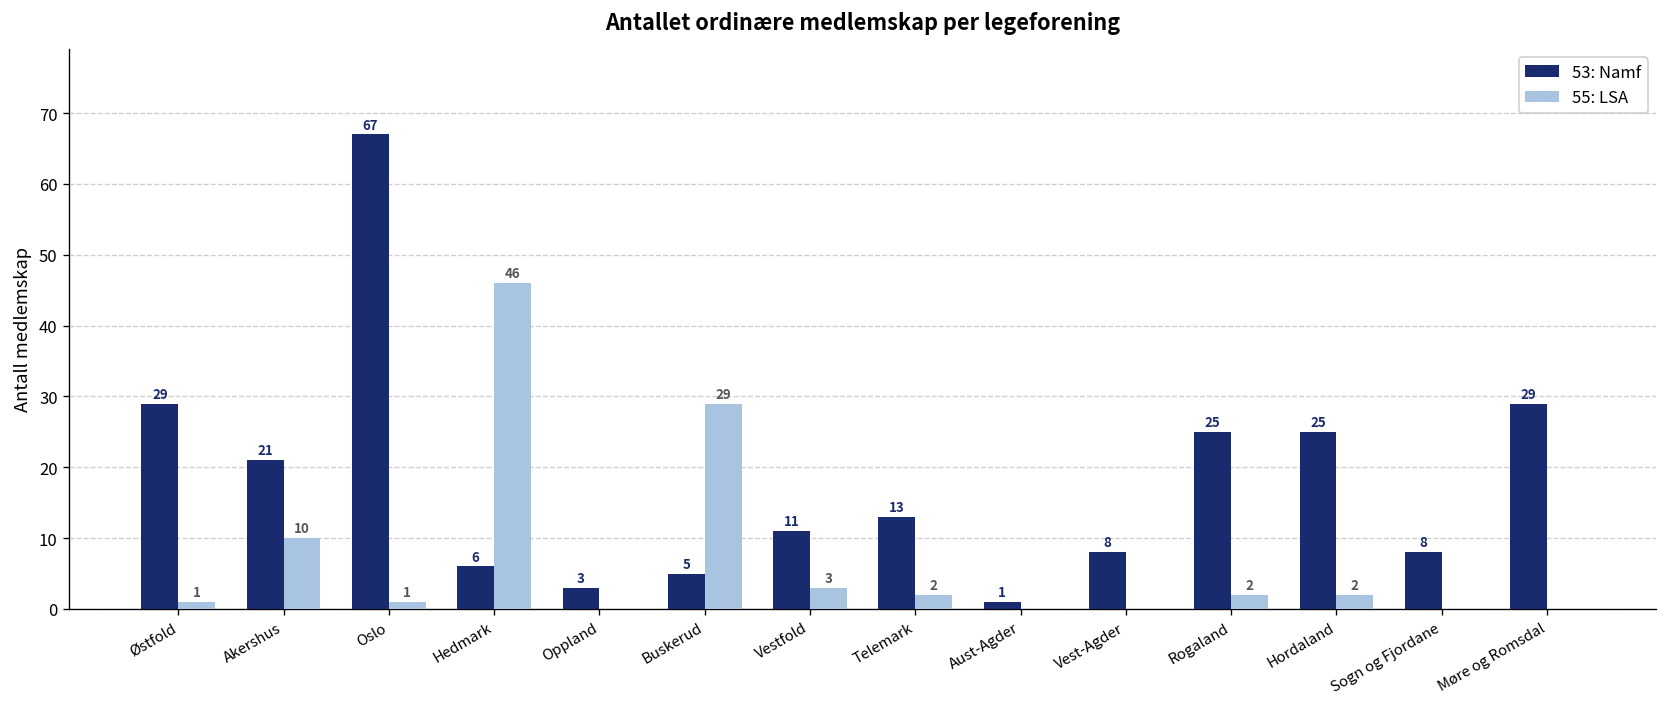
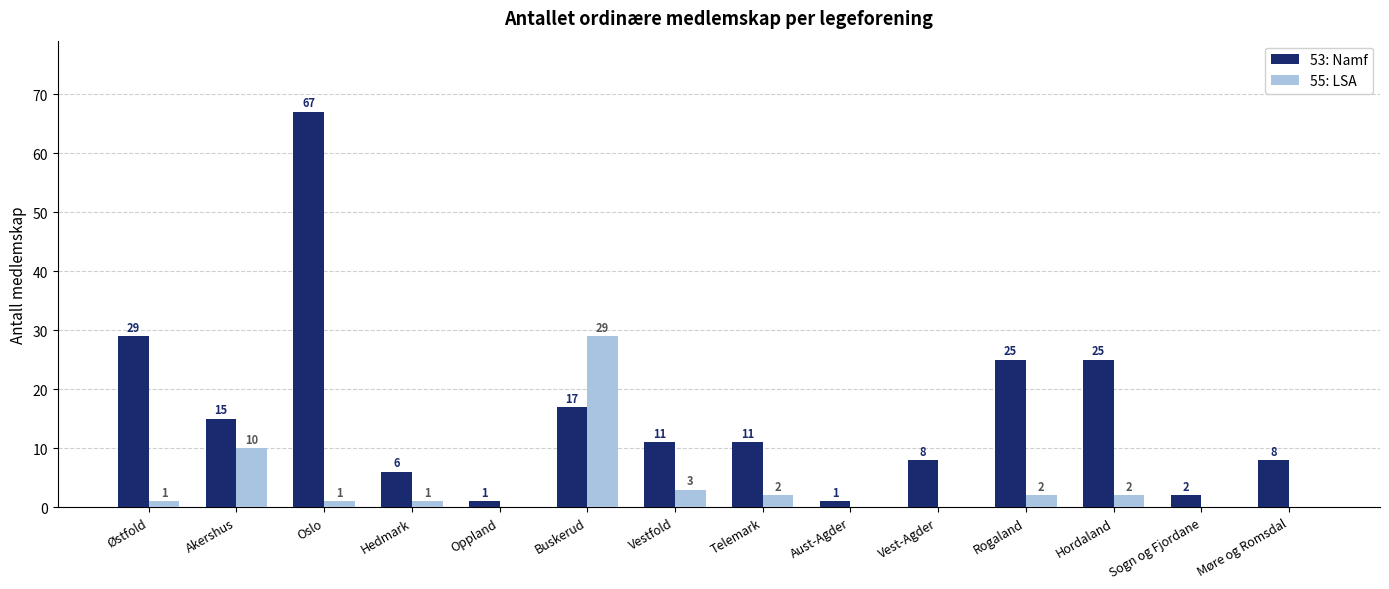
53: Namf, Akershus: 21 -> 15
55: LSA, Hedmark: 46 -> 1
53: Namf, Oppland: 3 -> 1
53: Namf, Buskerud: 5 -> 17
53: Namf, Telemark: 13 -> 11
53: Namf, Sogn og Fjordane: 8 -> 2
53: Namf, Møre og Romsdal: 29 -> 8
